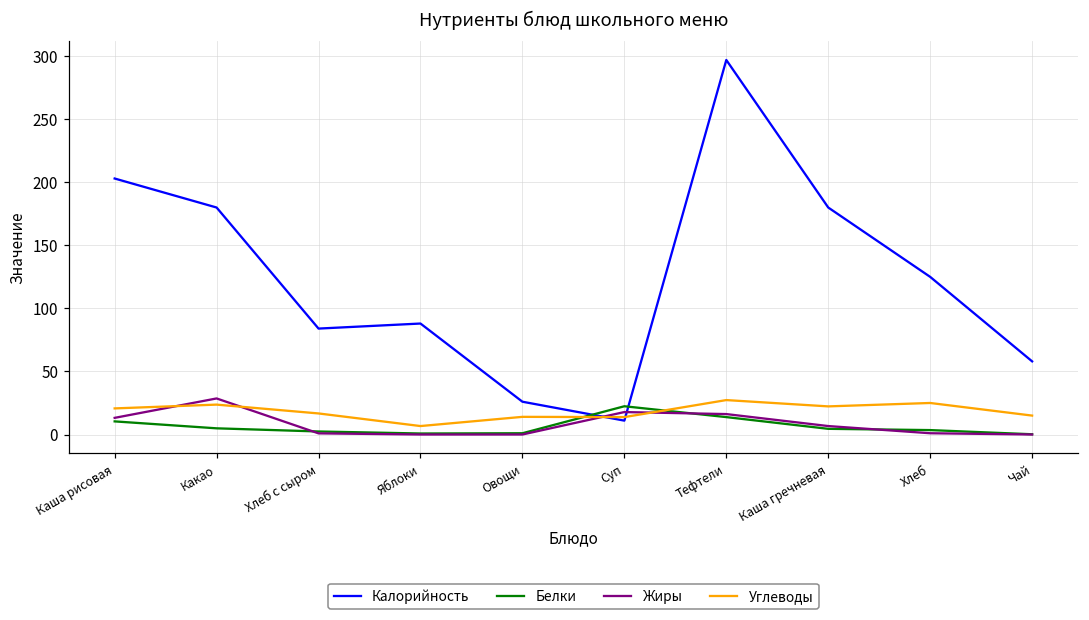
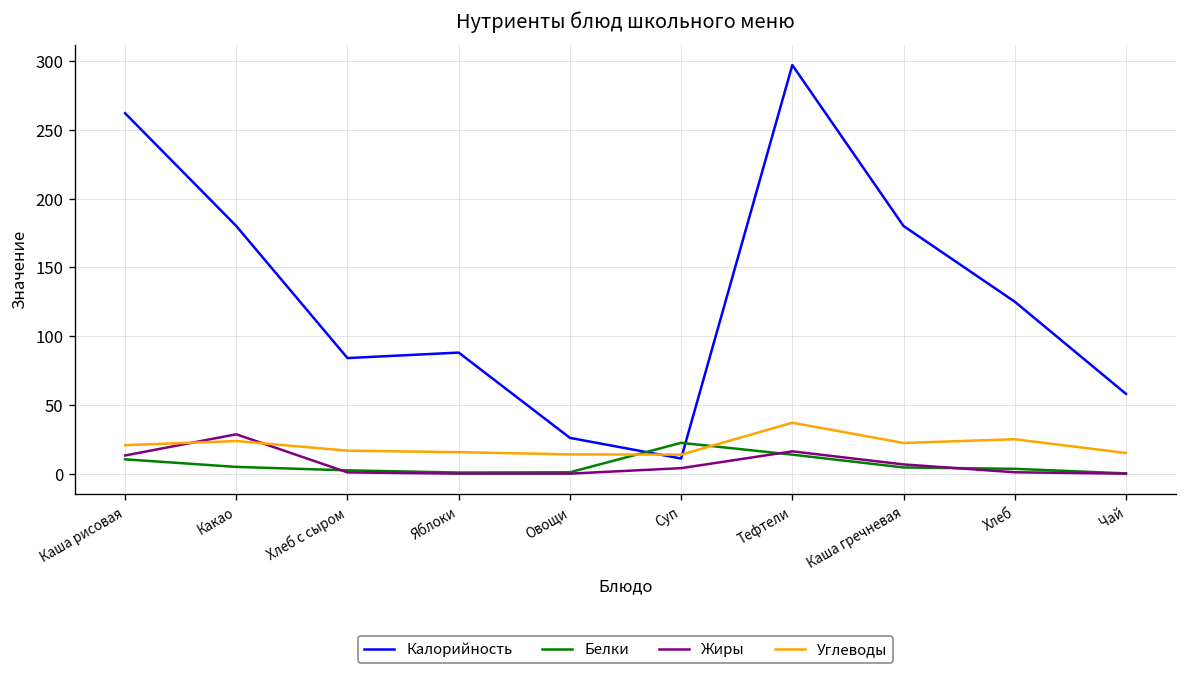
Калорийность, Каша рисовая: 203 -> 262
Углеводы, Яблоки: 7 -> 16
Жиры, Суп: 18 -> 4
Углеводы, Тефтели: 27 -> 37
